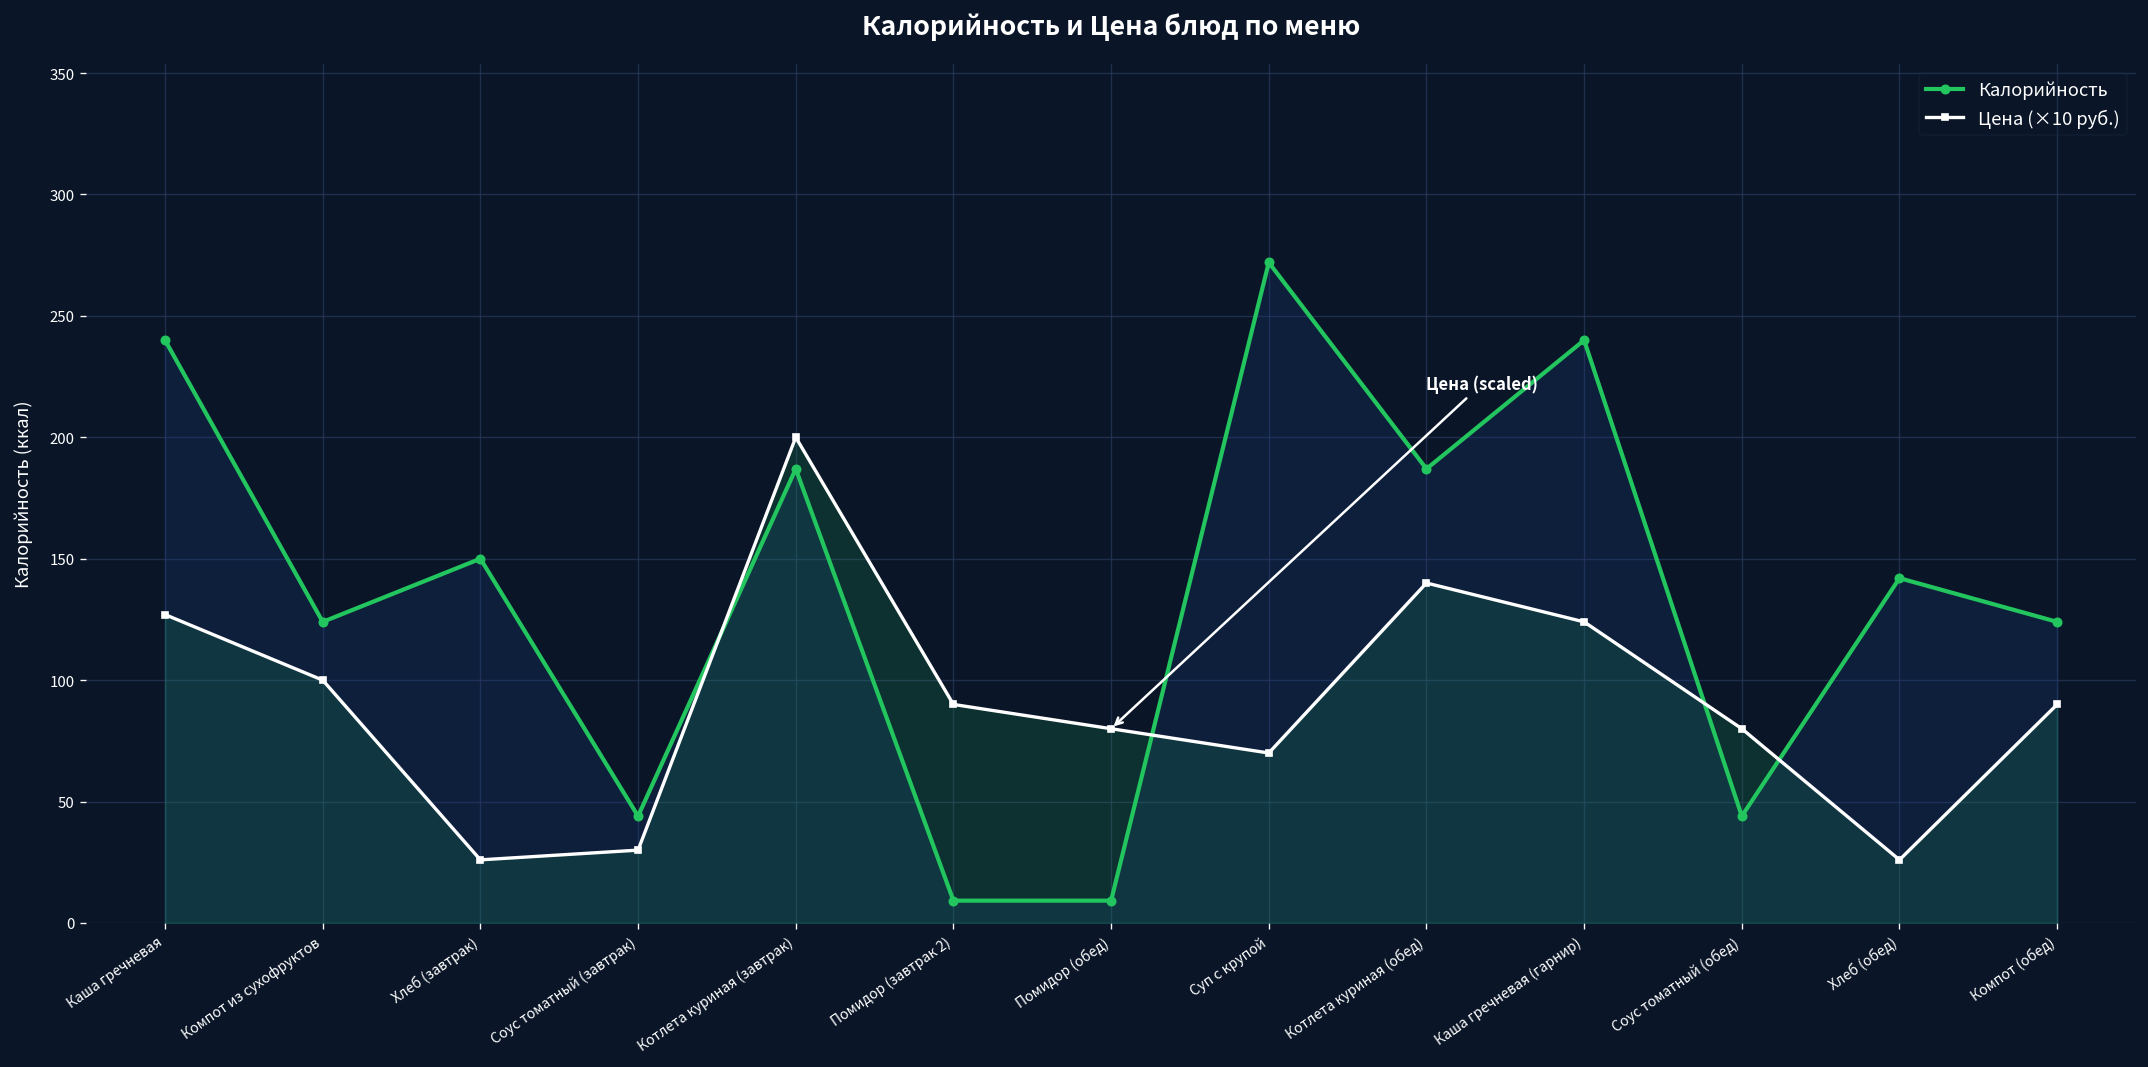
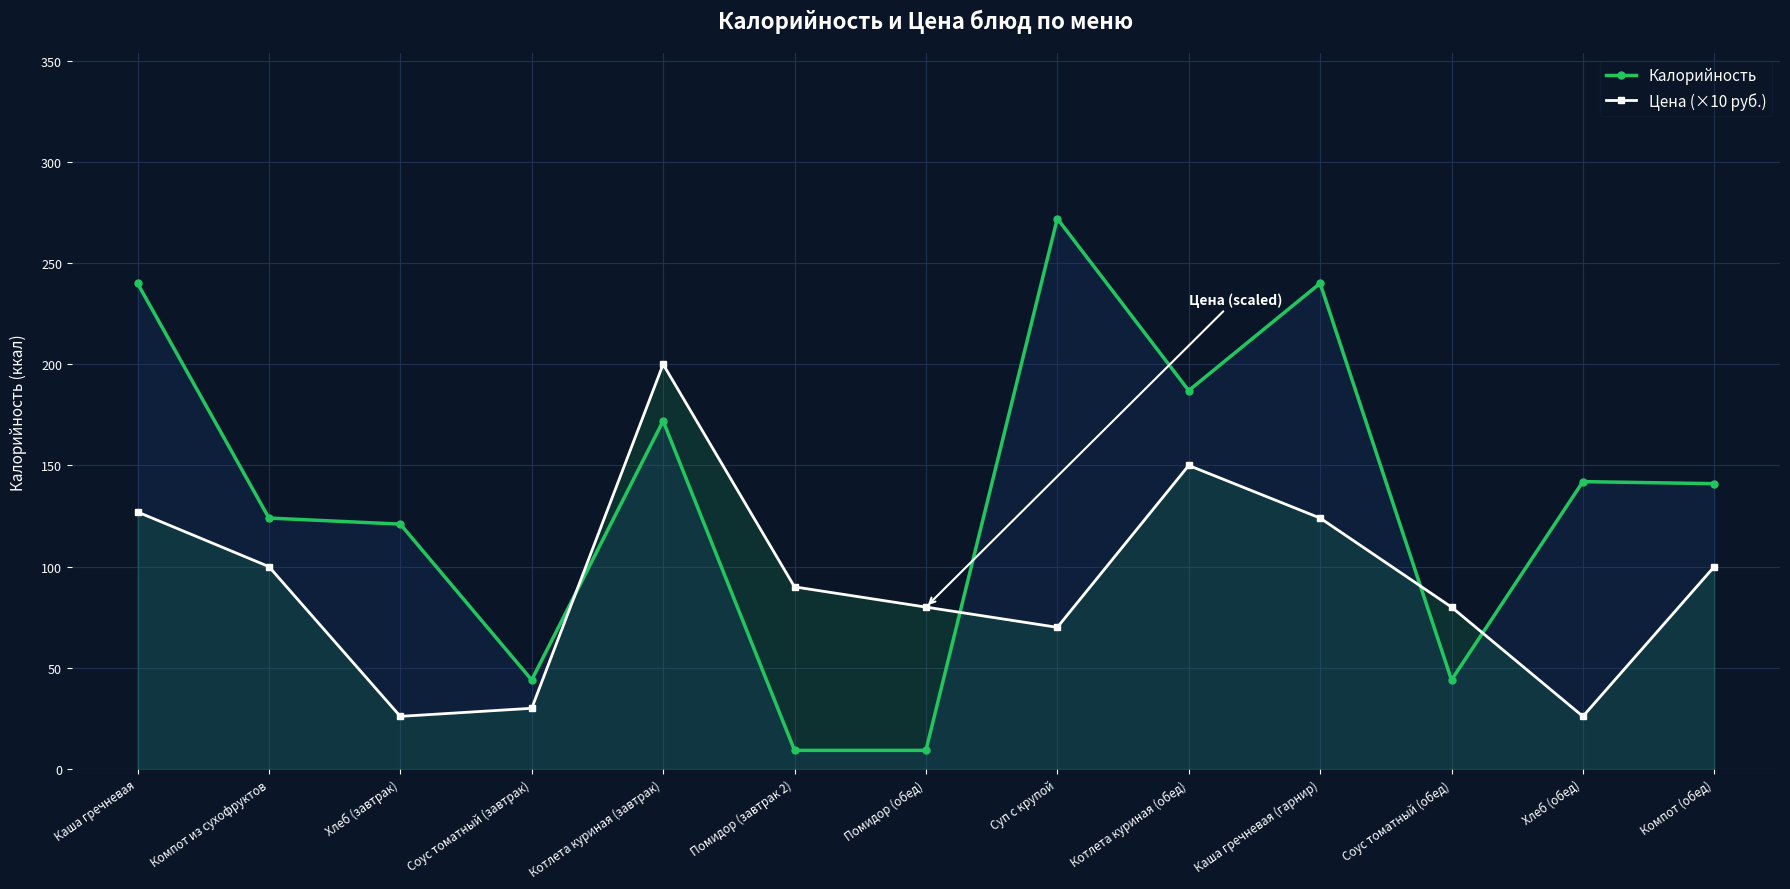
Калорийность, Хлеб (завтрак): 150 -> 121
Калорийность, Котлета куриная (завтрак): 187 -> 172
Цена (×10 руб.), Котлета куриная (обед): 140 -> 150
Калорийность, Компот (обед): 124 -> 141
Цена (×10 руб.), Компот (обед): 90 -> 100
